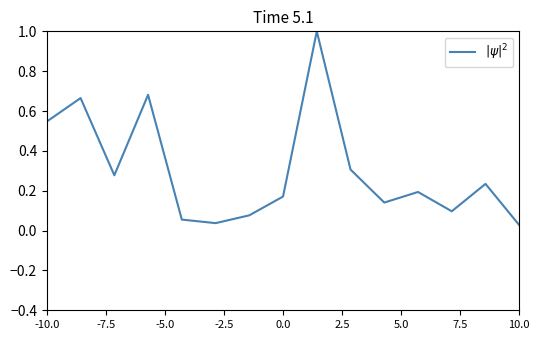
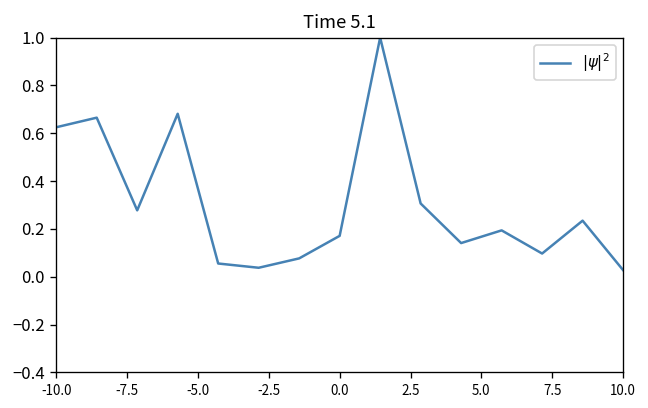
-10.0: 0.55 -> 0.63
